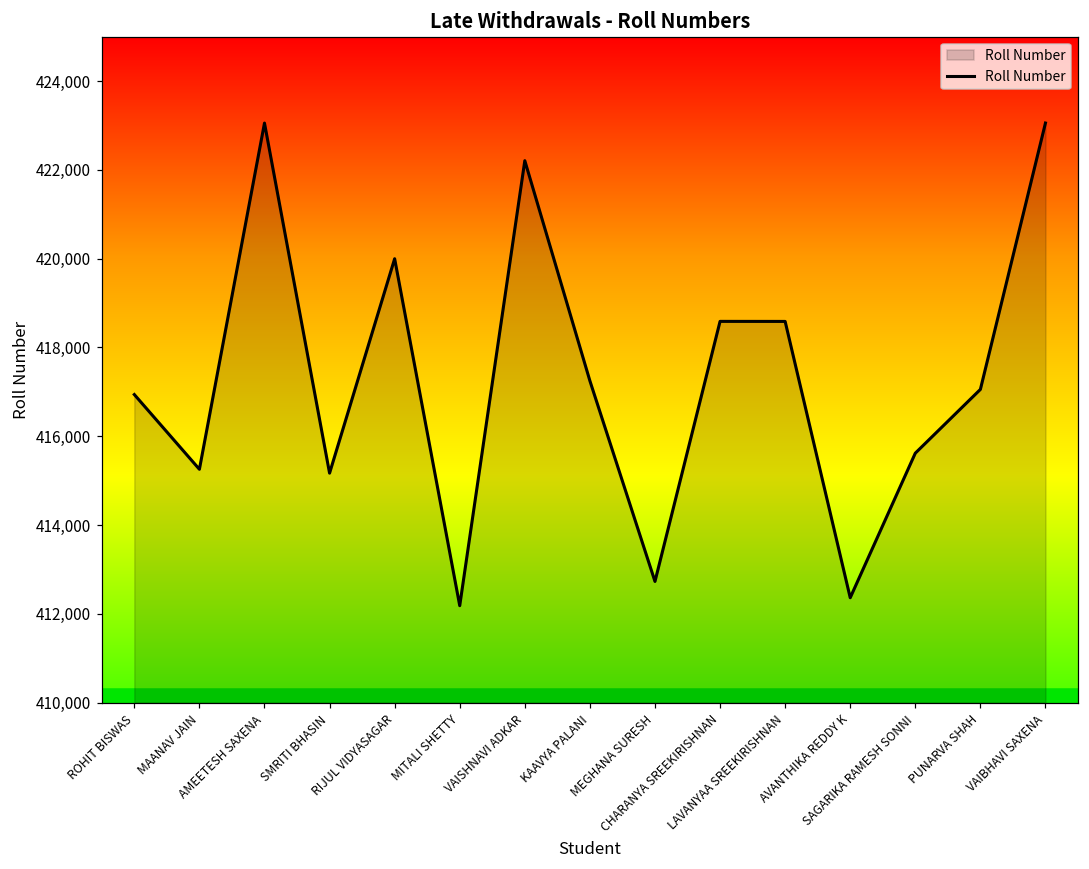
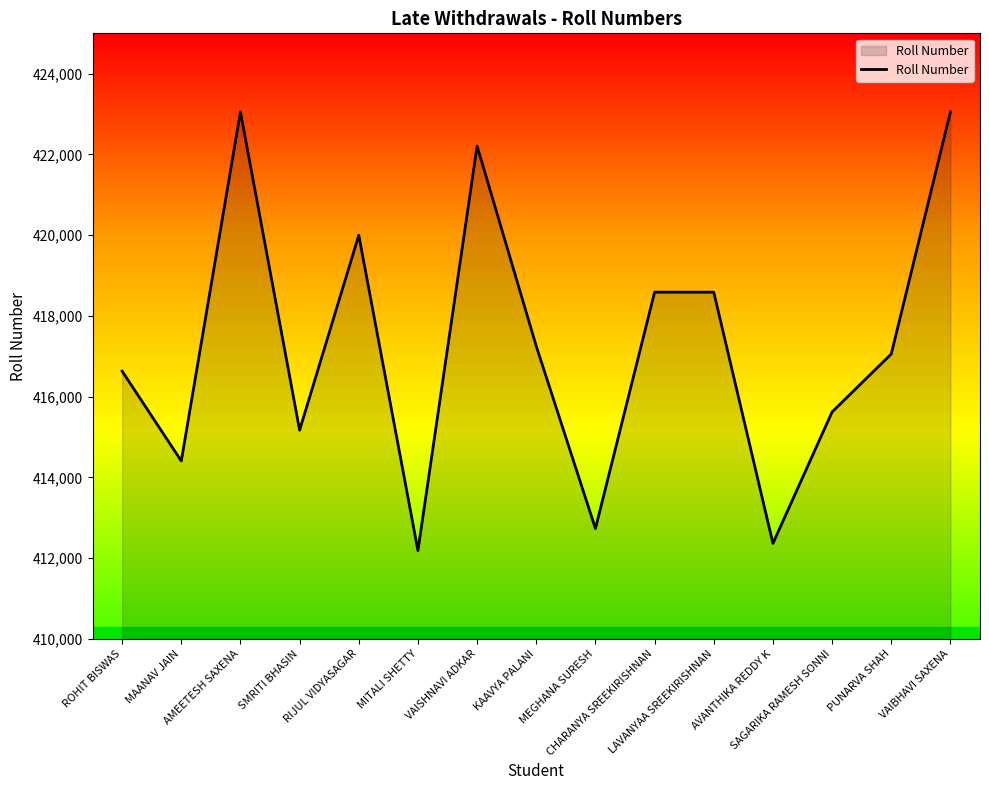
ROHIT BISWAS: 416,900 -> 416,600
MAANAV JAIN: 415,300 -> 414,400
